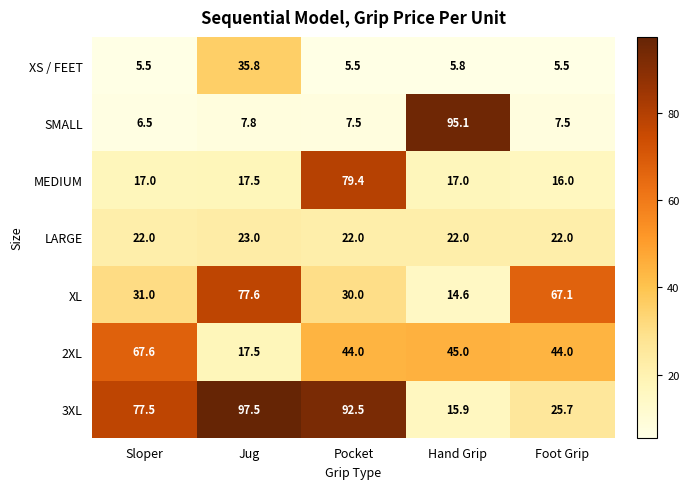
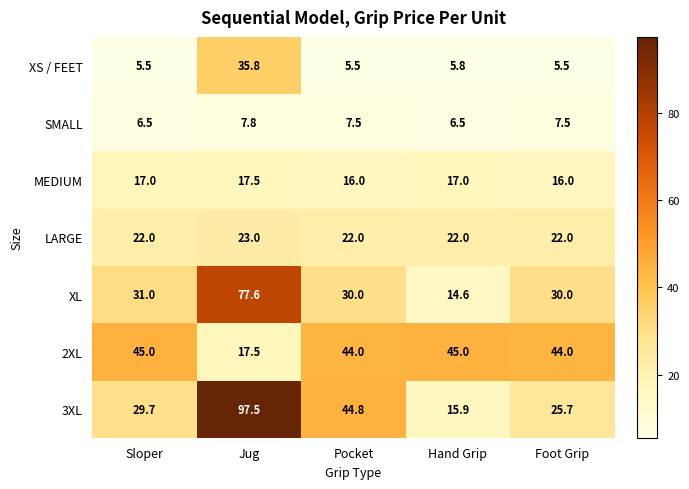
SMALL, Hand Grip: 95.1 -> 6.5
MEDIUM, Pocket: 79.4 -> 16.0
XL, Foot Grip: 67.1 -> 30.0
2XL, Sloper: 67.6 -> 45.0
3XL, Sloper: 77.5 -> 29.7
3XL, Pocket: 92.5 -> 44.8
